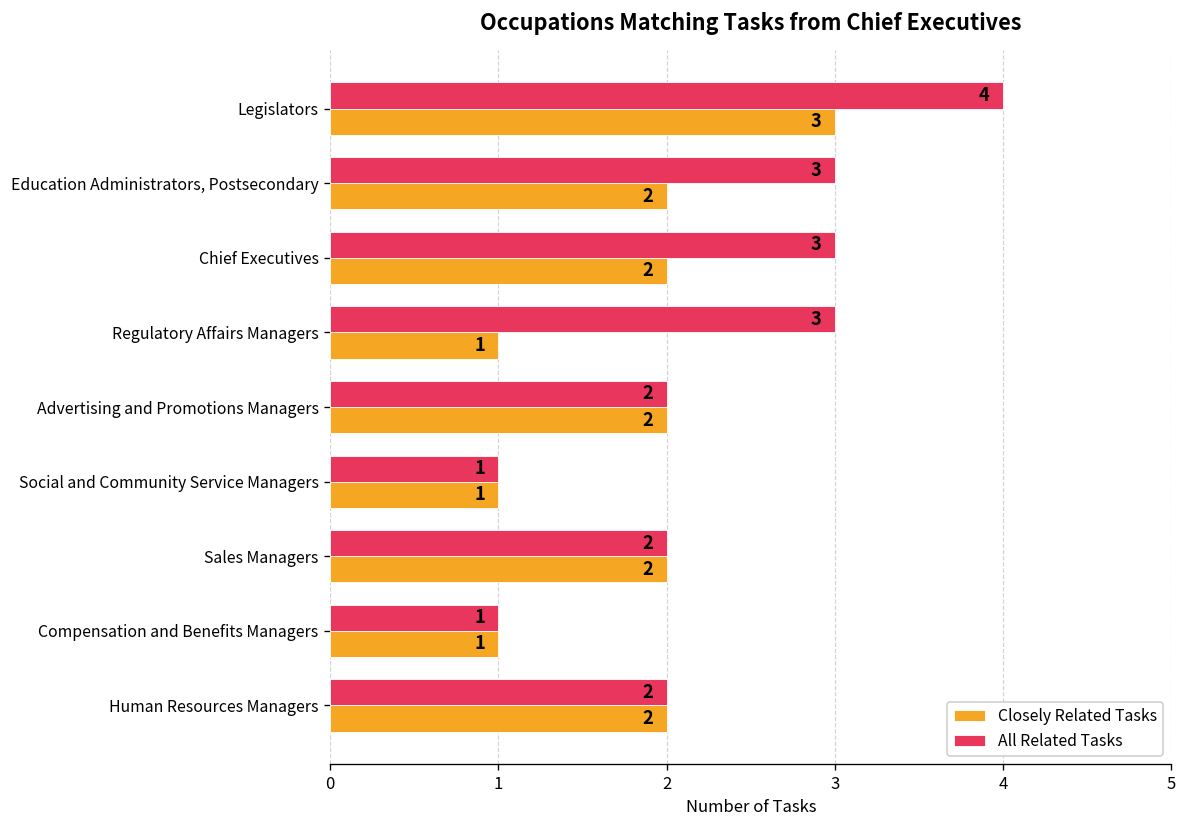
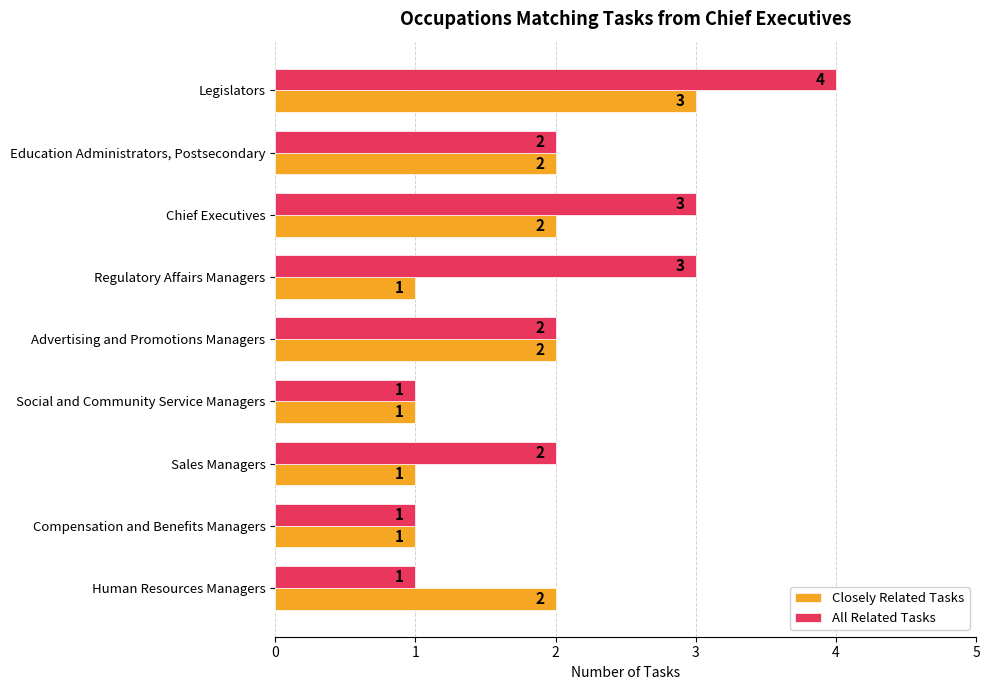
All Related Tasks, Education Administrators, Postsecondary: 3 -> 2
Closely Related Tasks, Sales Managers: 2 -> 1
All Related Tasks, Human Resources Managers: 2 -> 1
